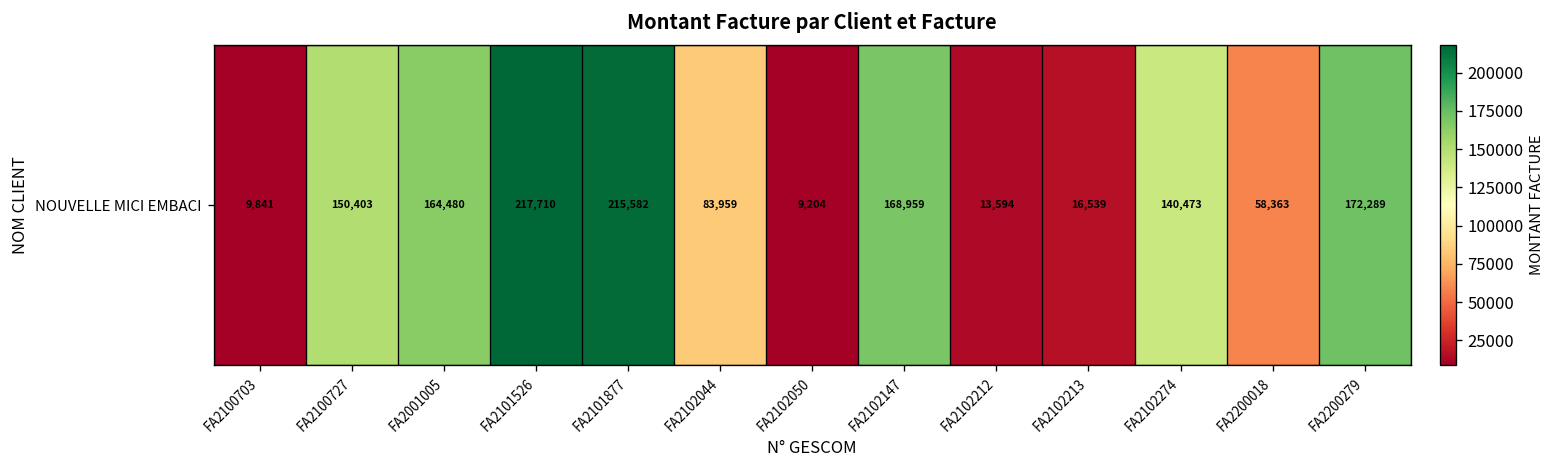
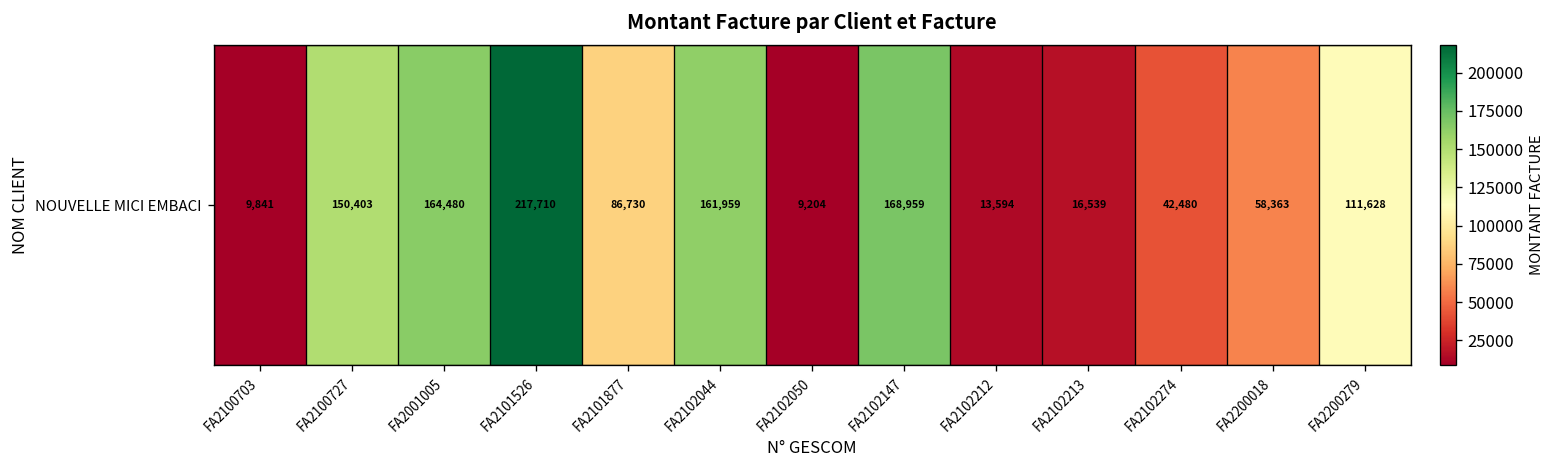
NOUVELLE MICI EMBACI, FA2101877: 215,582 -> 86,730
NOUVELLE MICI EMBACI, FA2102044: 83,959 -> 161,959
NOUVELLE MICI EMBACI, FA2102274: 140,473 -> 42,480
NOUVELLE MICI EMBACI, FA2200279: 172,289 -> 111,628
